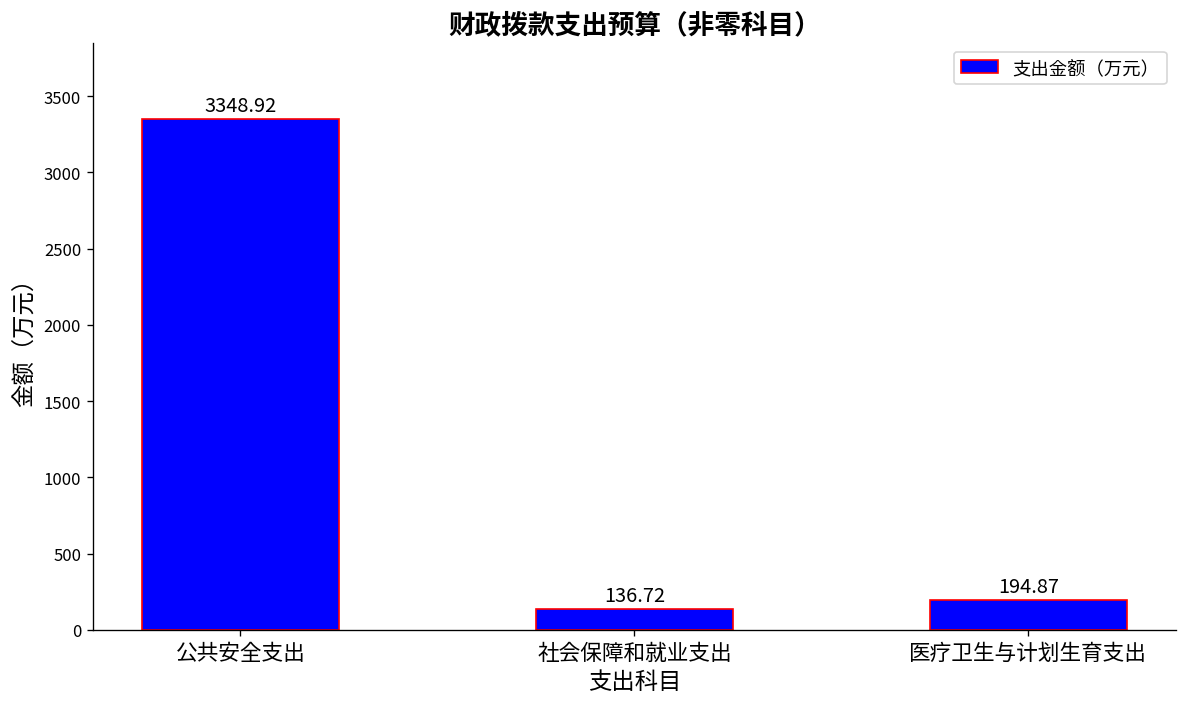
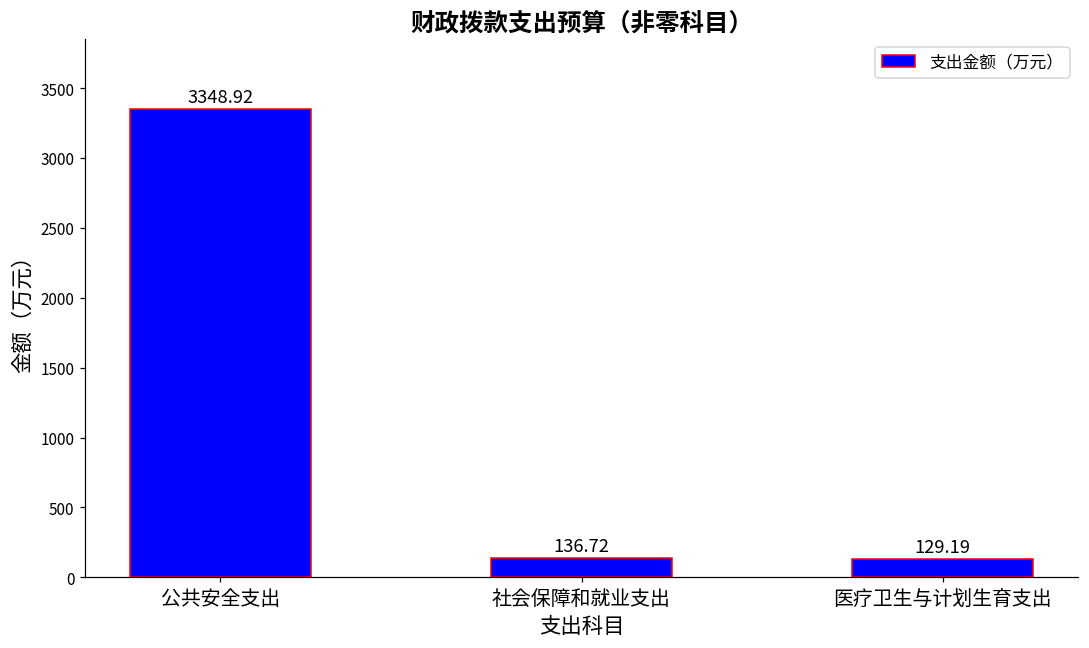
医疗卫生与计划生育支出: 194.87 -> 129.19
